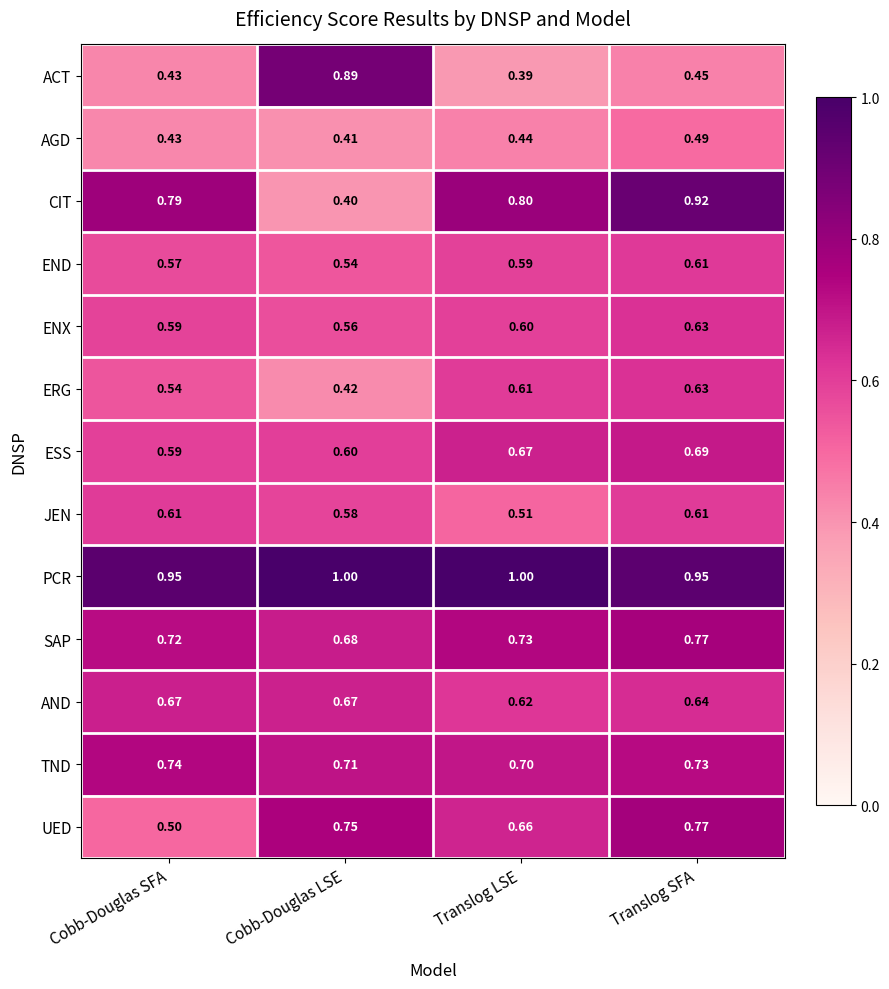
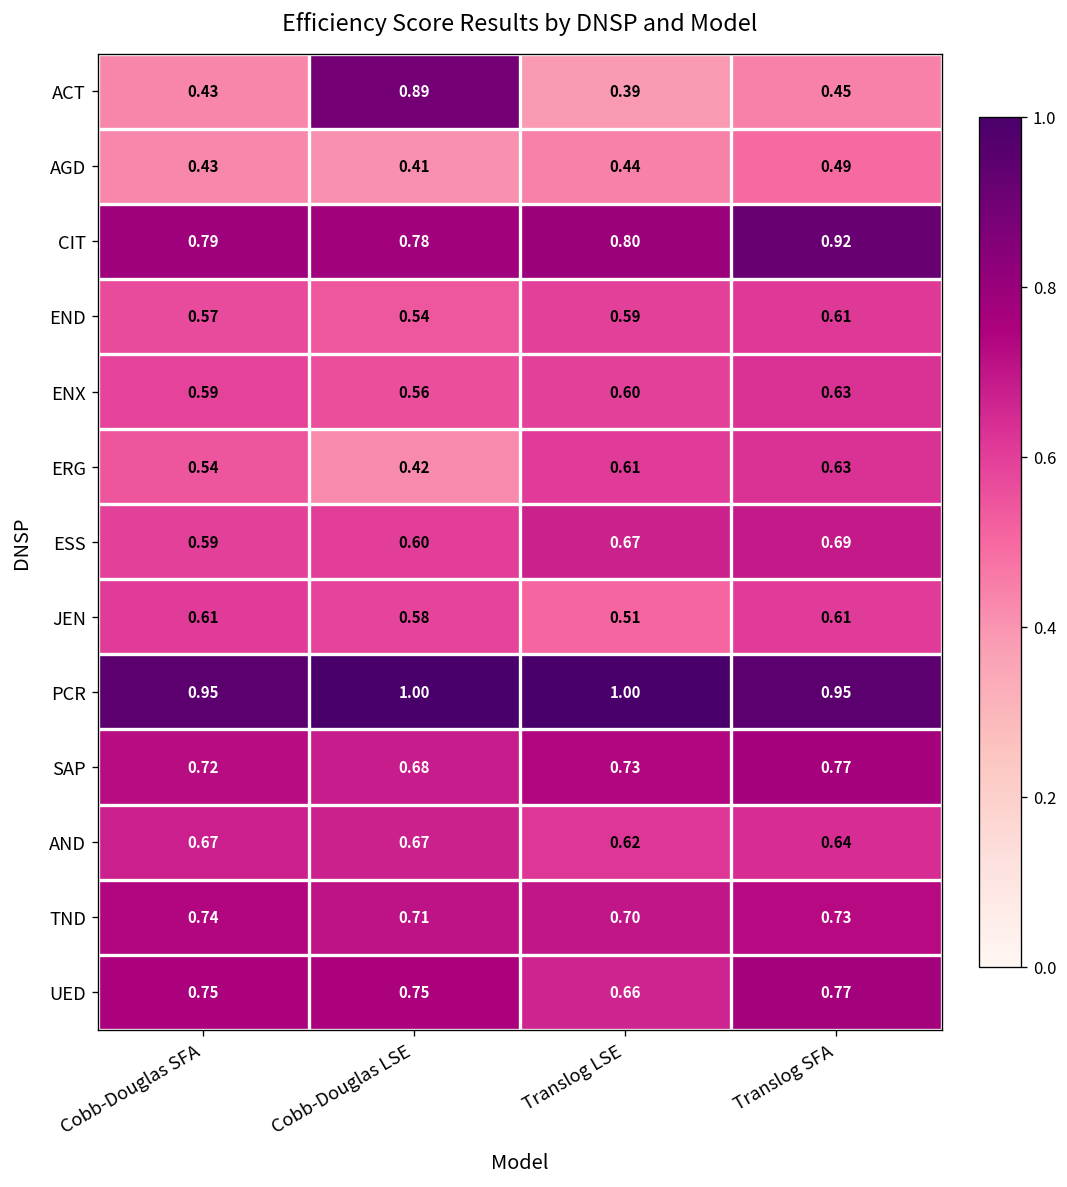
CIT, Cobb-Douglas LSE: 0.40 -> 0.78
UED, Cobb-Douglas SFA: 0.50 -> 0.75
